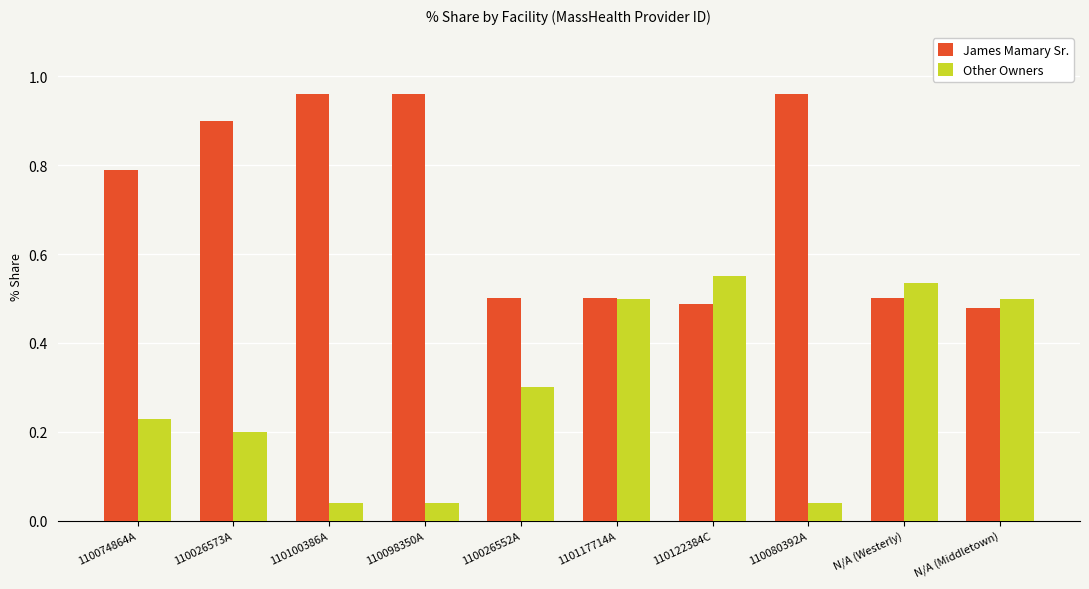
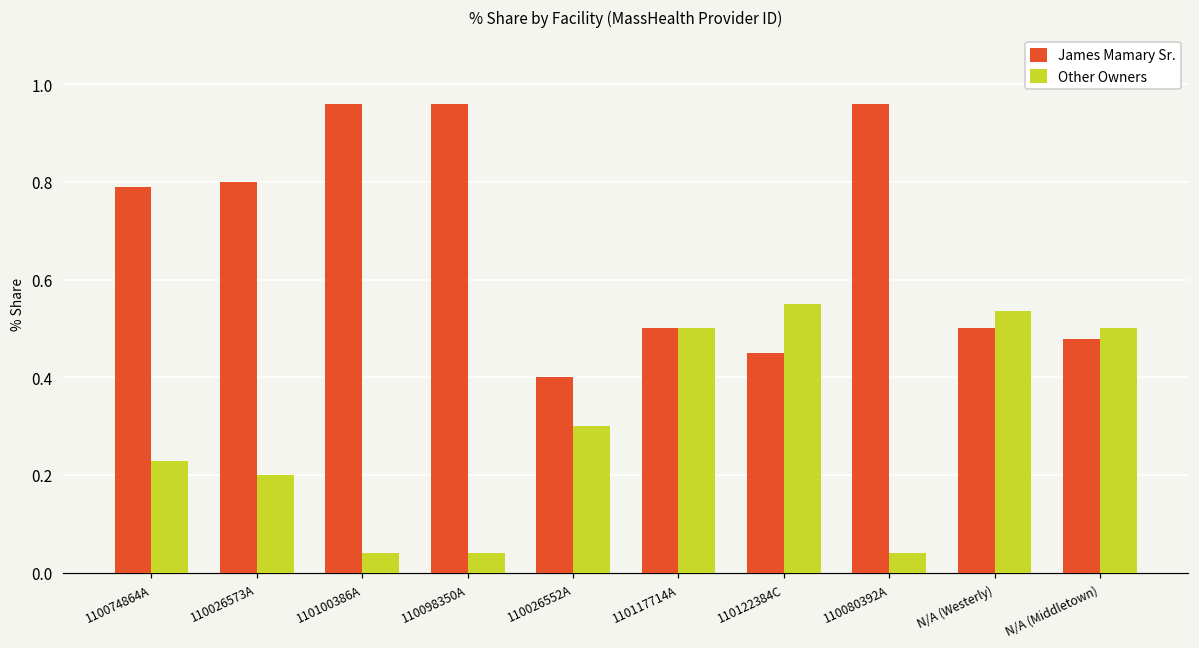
James Mamary Sr., 110026573A: 0.9 -> 0.8
James Mamary Sr., 110026552A: 0.5 -> 0.4
James Mamary Sr., 110122384C: 0.49 -> 0.45
